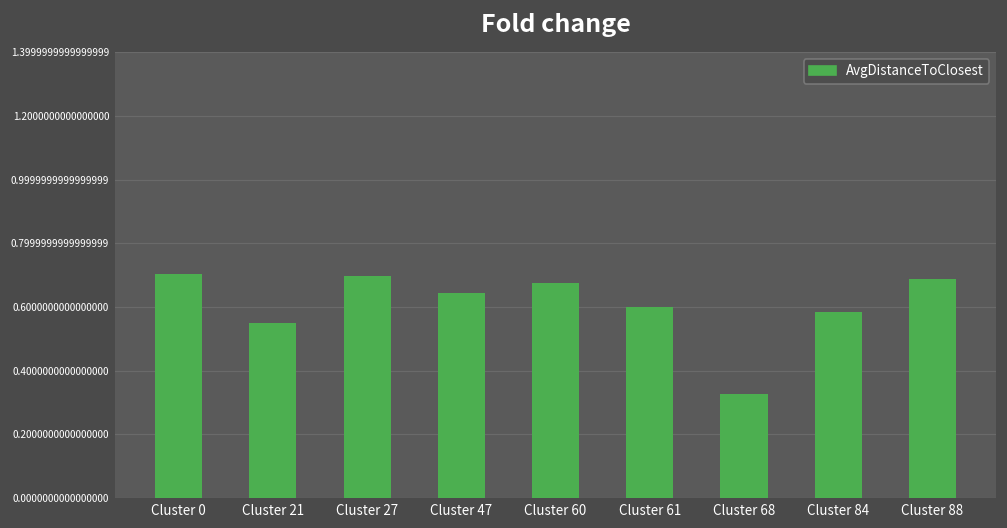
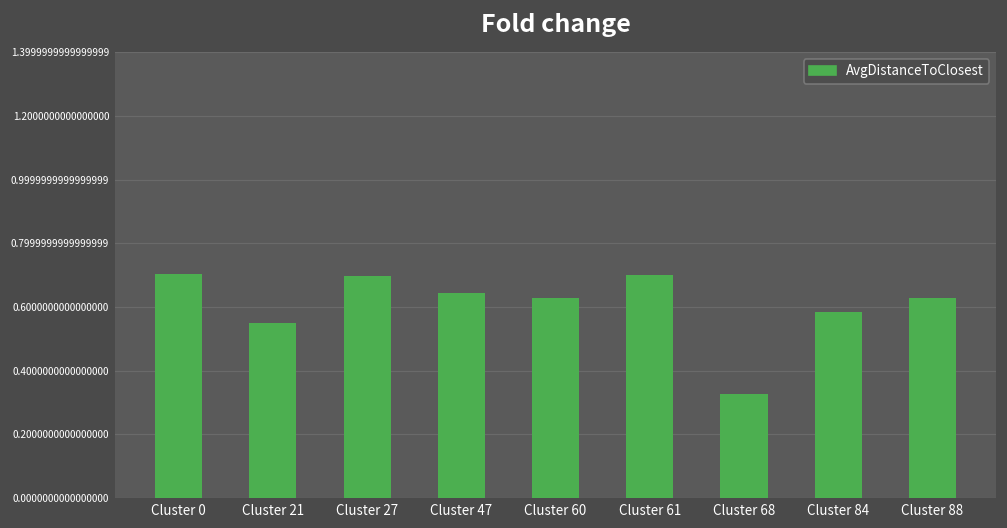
Cluster 60: 0.68 -> 0.63
Cluster 61: 0.6 -> 0.7
Cluster 88: 0.69 -> 0.63
